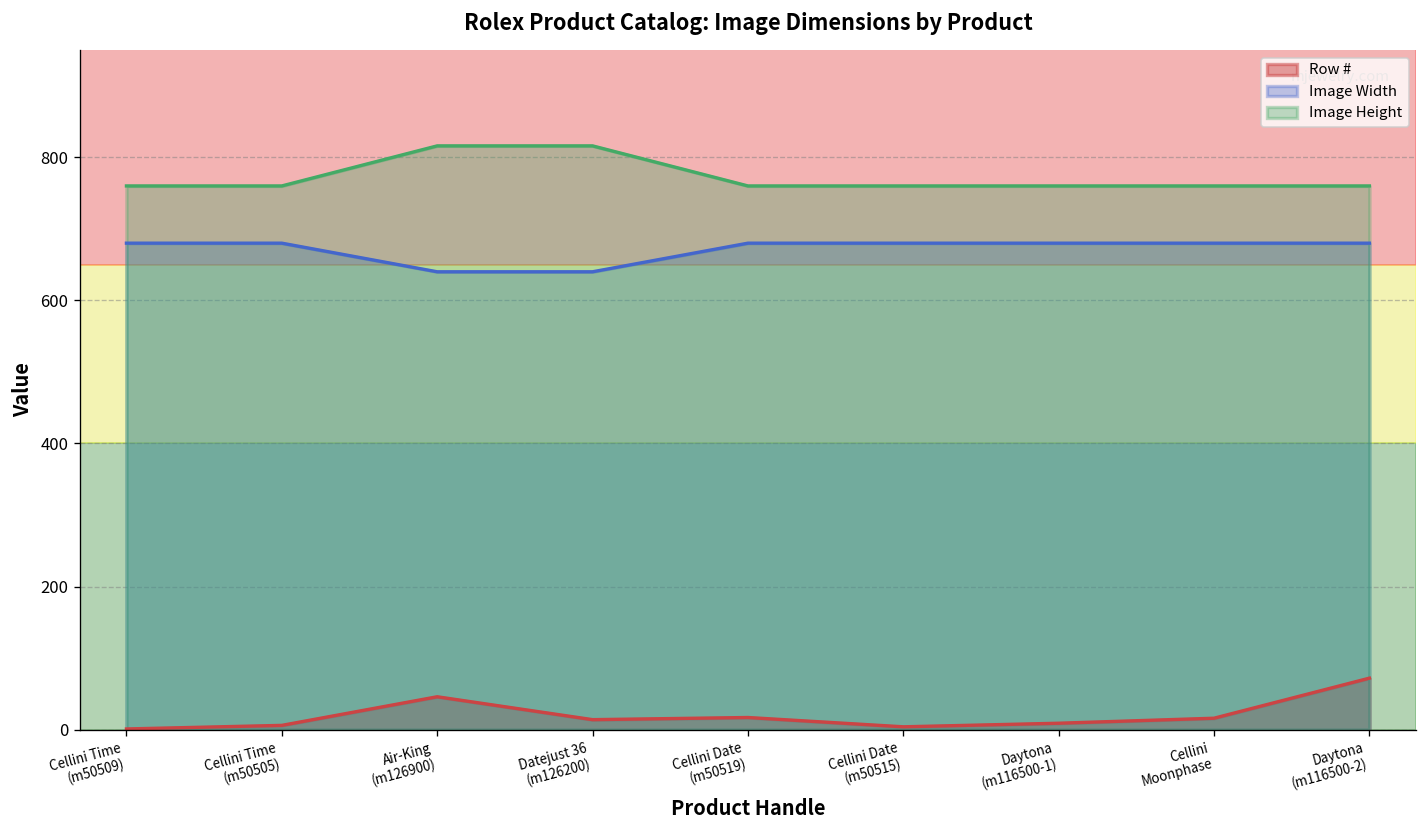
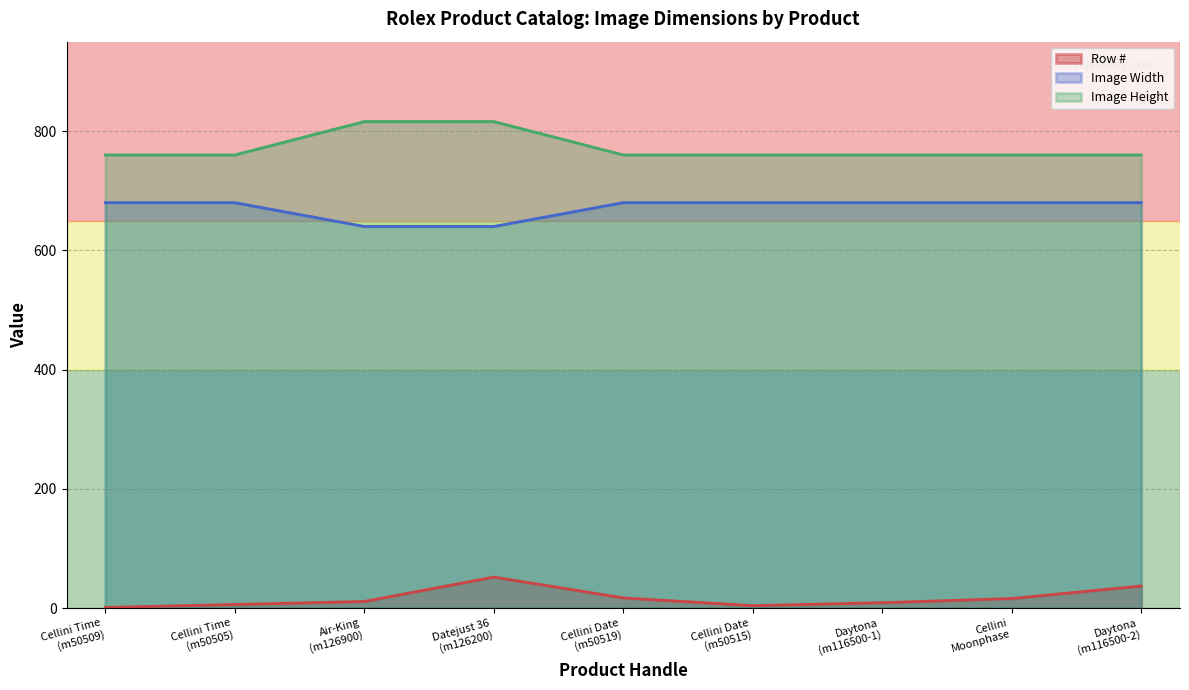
Row #, Air-King (m126900): 50 -> 10
Row #, Datejust 36 (m126200): 10 -> 50
Row #, Daytona (m116500-2): 70 -> 40
